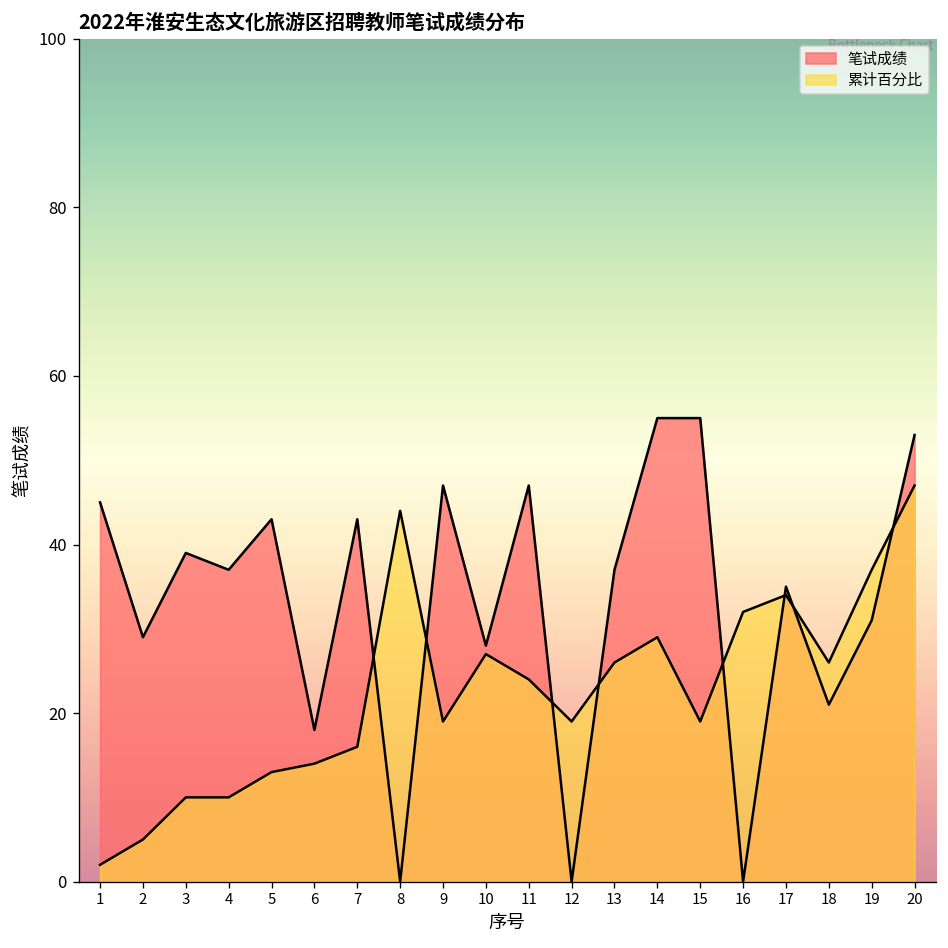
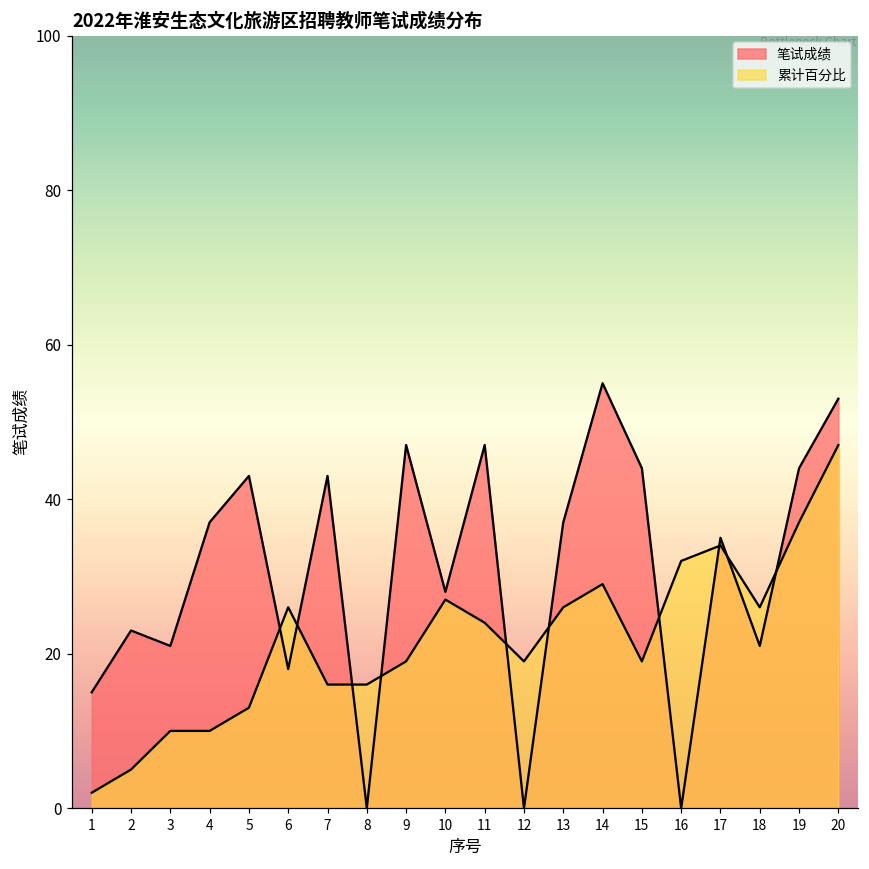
笔试成绩, 1: 45 -> 15
笔试成绩, 2: 29 -> 23
笔试成绩, 3: 39 -> 21
累计百分比, 6: 14 -> 26
累计百分比, 8: 44 -> 16
笔试成绩, 15: 55 -> 44
笔试成绩, 19: 31 -> 44
